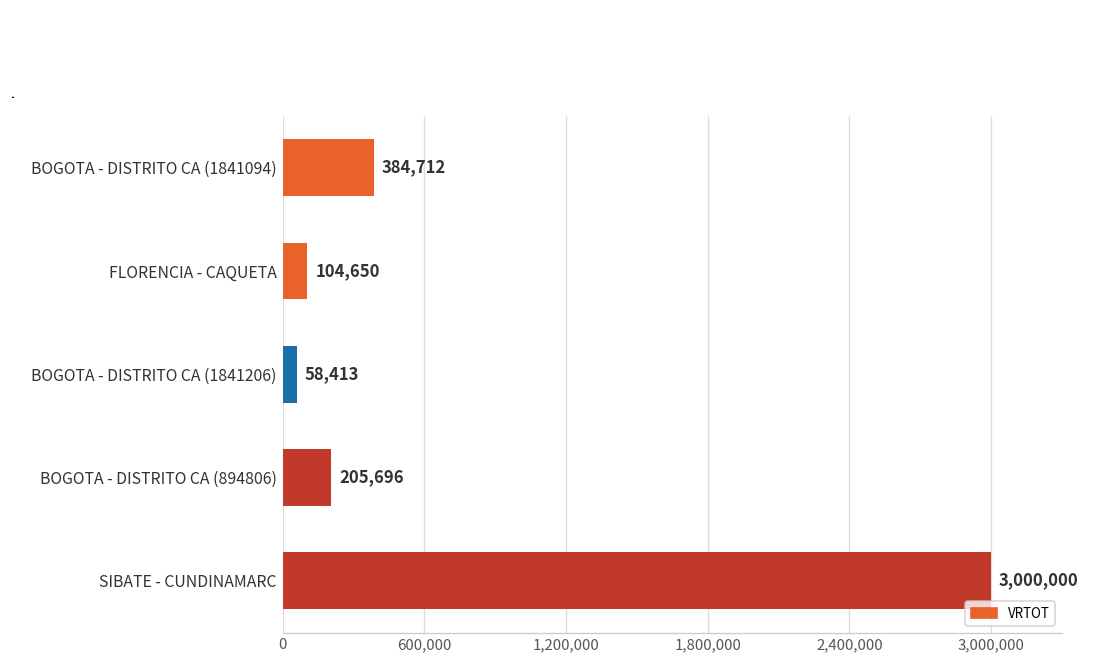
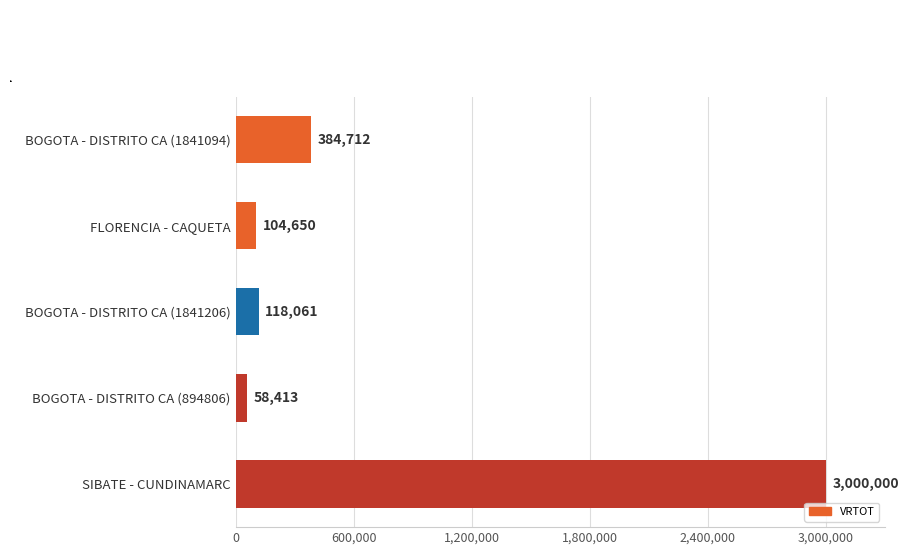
BOGOTA - DISTRITO CA (1841206): 58,413 -> 118,061
BOGOTA - DISTRITO CA (894806): 205,696 -> 58,413
